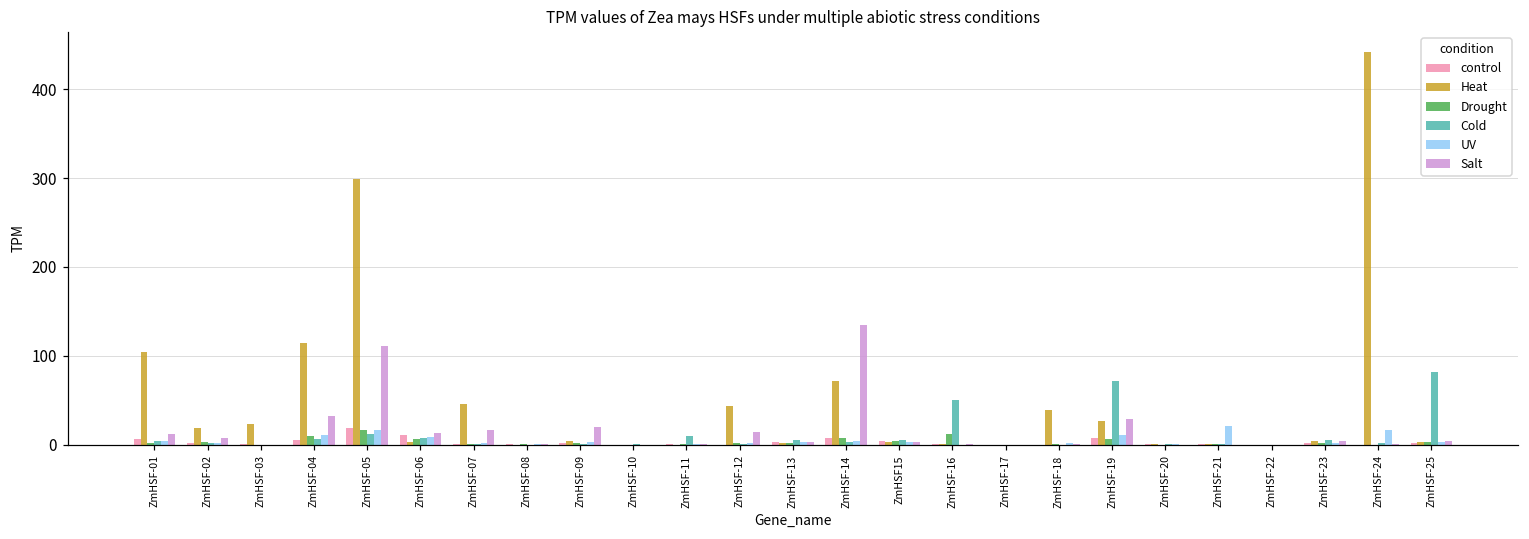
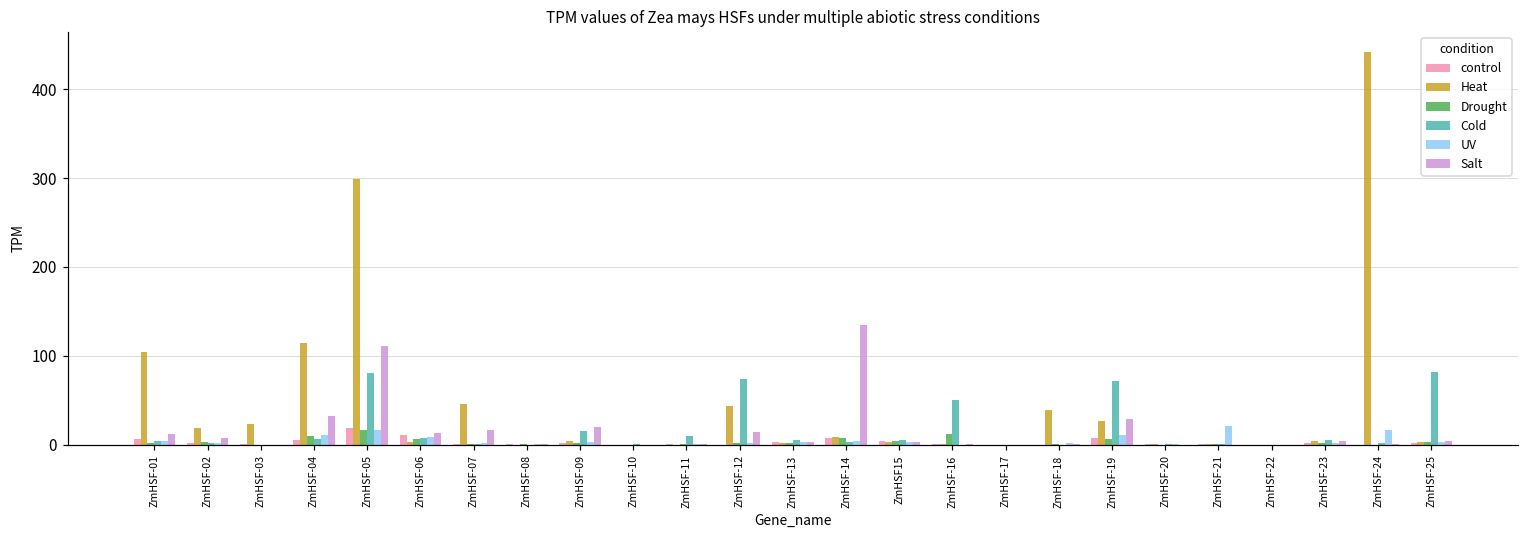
Cold, ZmHSF-05: 10 -> 80
Cold, ZmHSF-09: 0 -> 20
Cold, ZmHSF-12: 0 -> 70
Heat, ZmHSF-14: 70 -> 10
